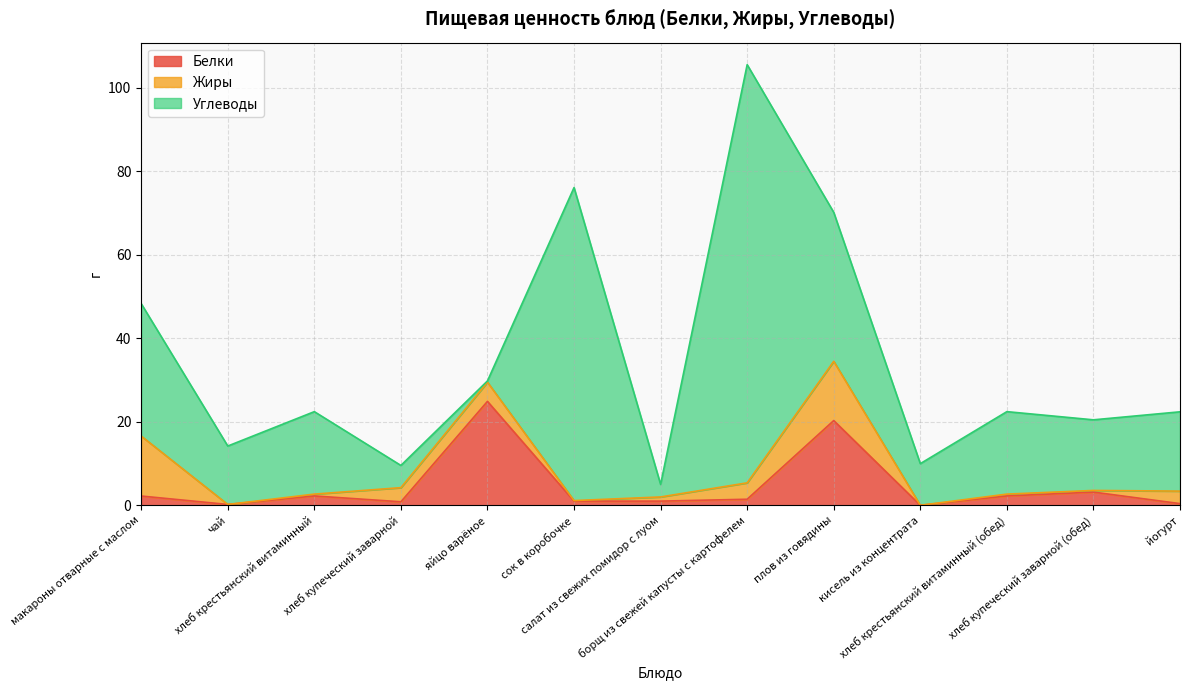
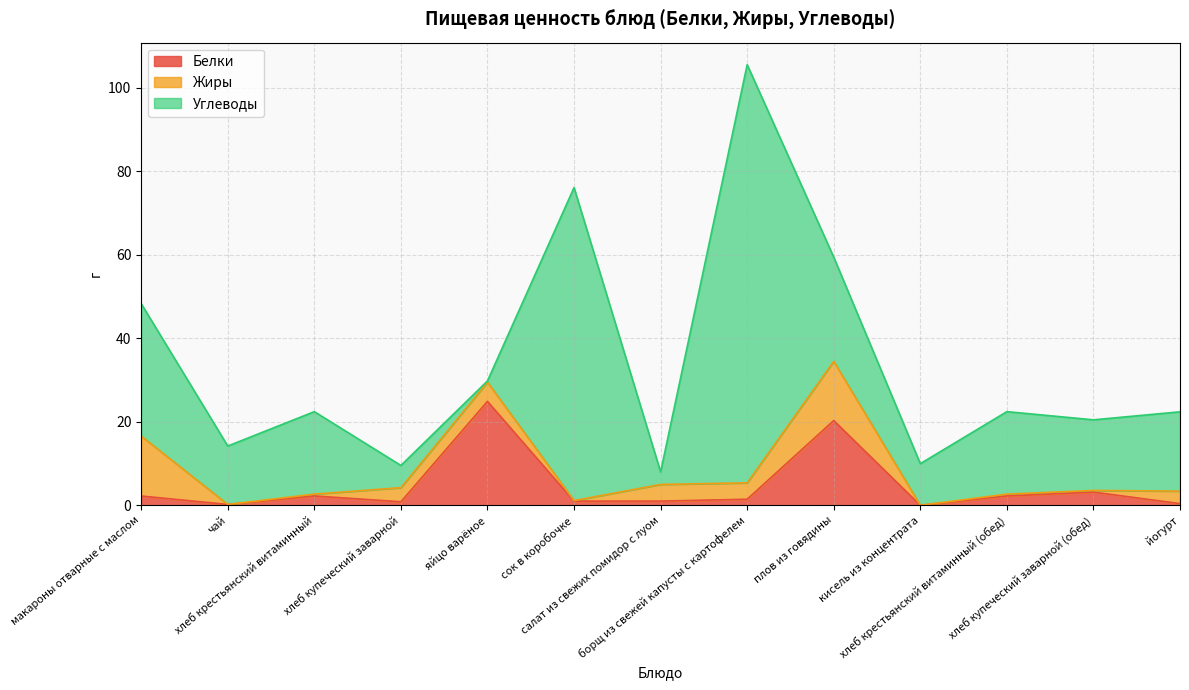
Жиры, салат из свежих помидор с луом: 1 -> 4
Углеводы, плов из говядины: 36 -> 25
